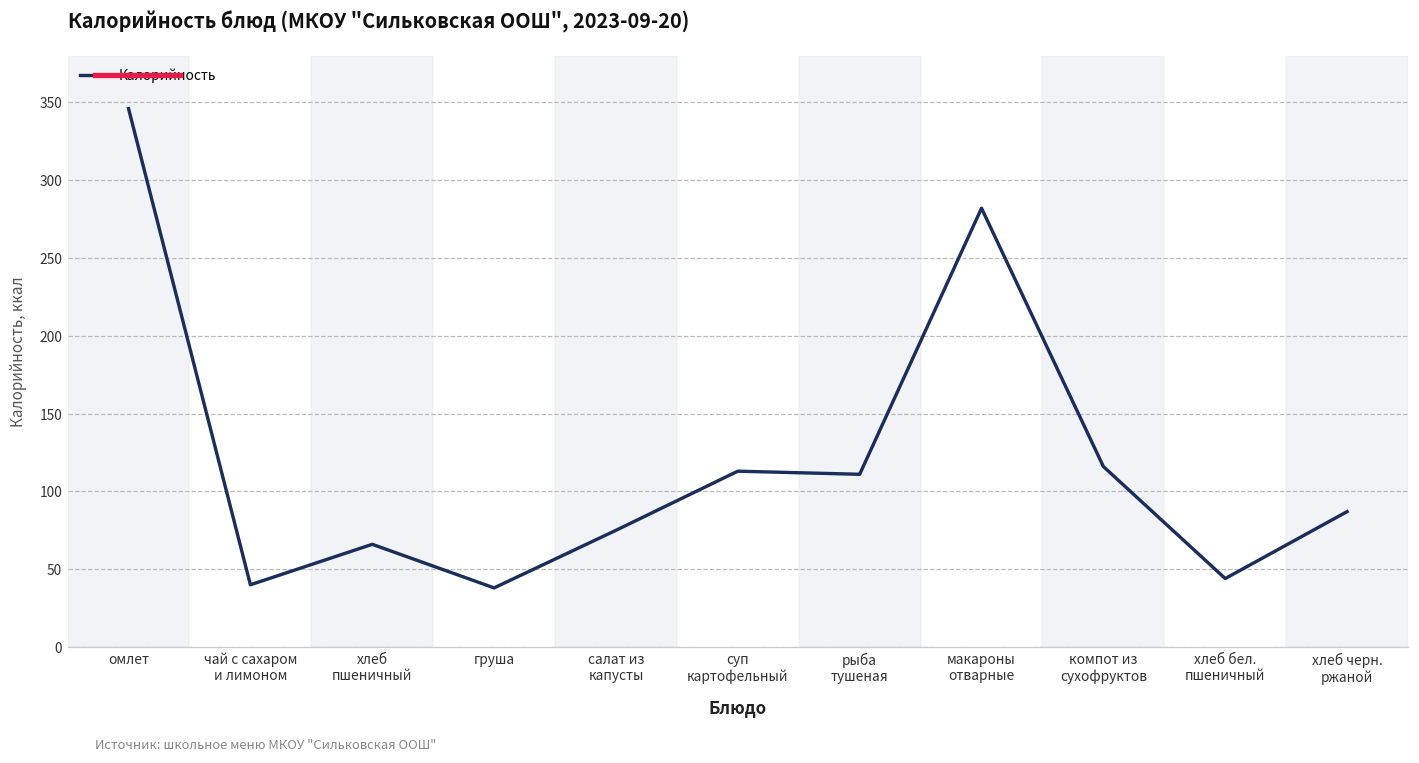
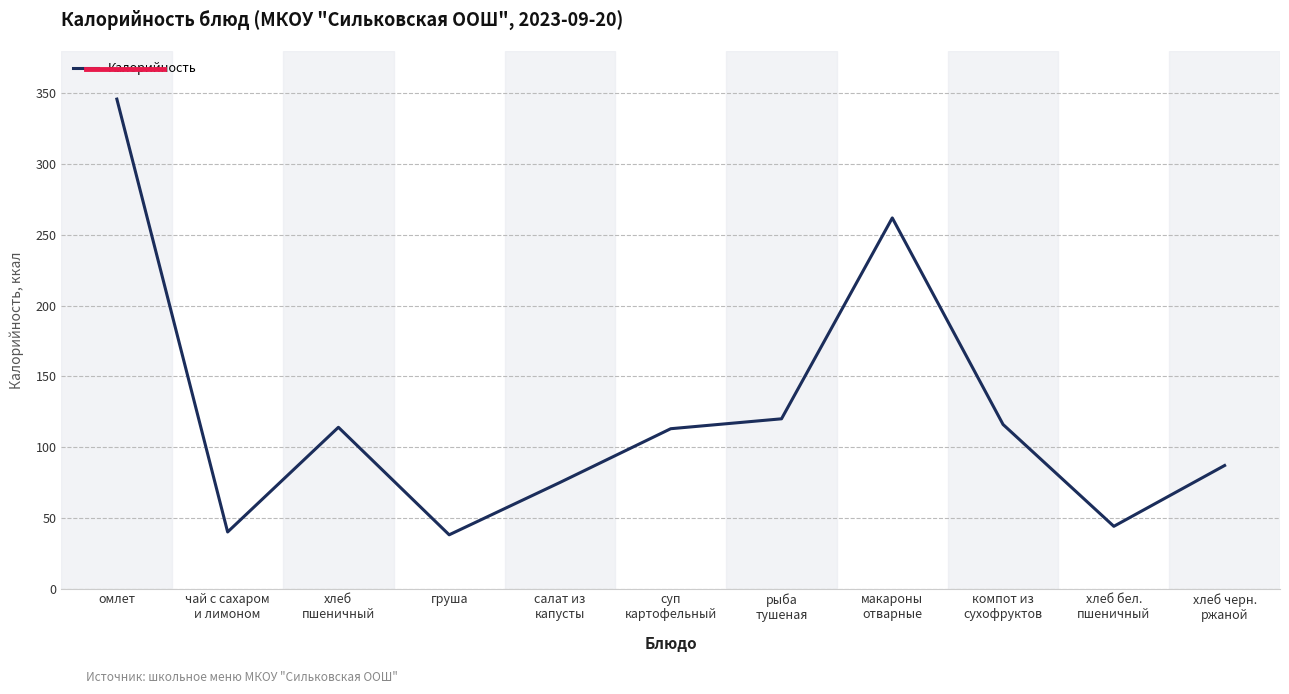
хлеб пшеничный: 66 -> 114
рыба тушеная: 111 -> 120
макароны отварные: 282 -> 262
